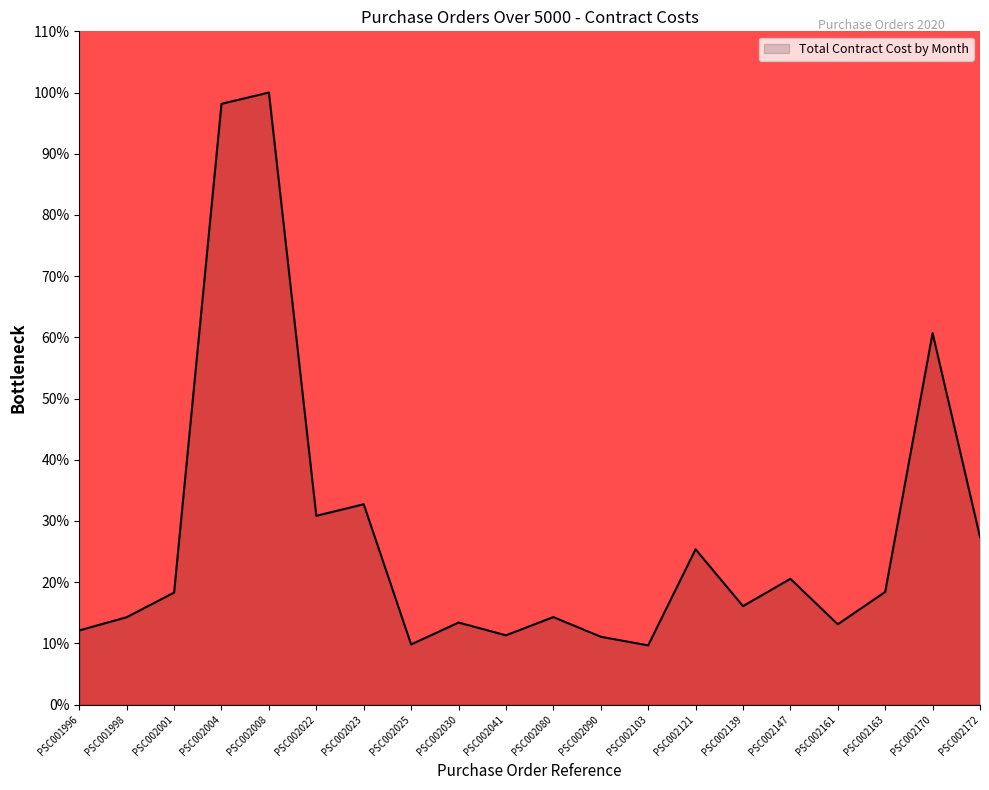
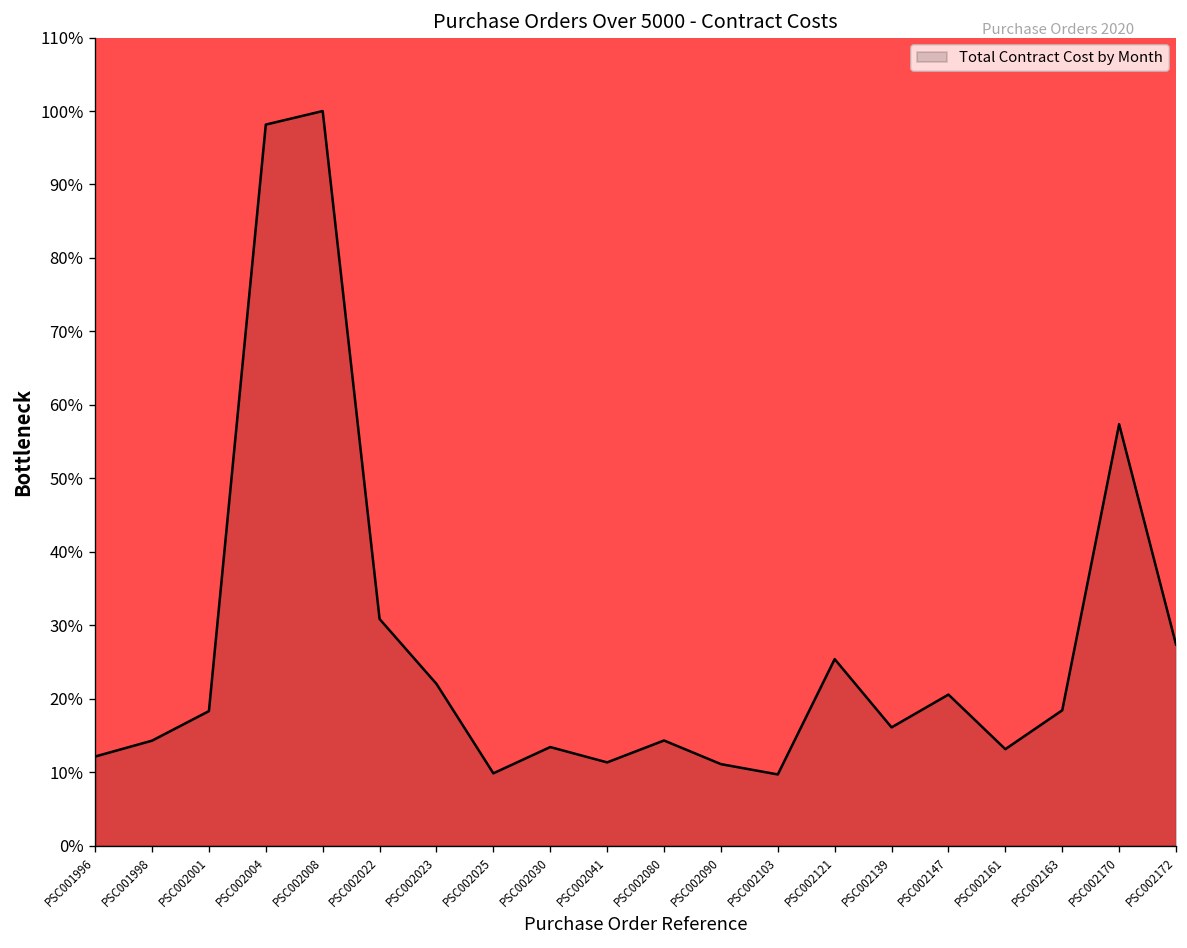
PSC002023: 33% -> 22%
PSC002170: 61% -> 57%
